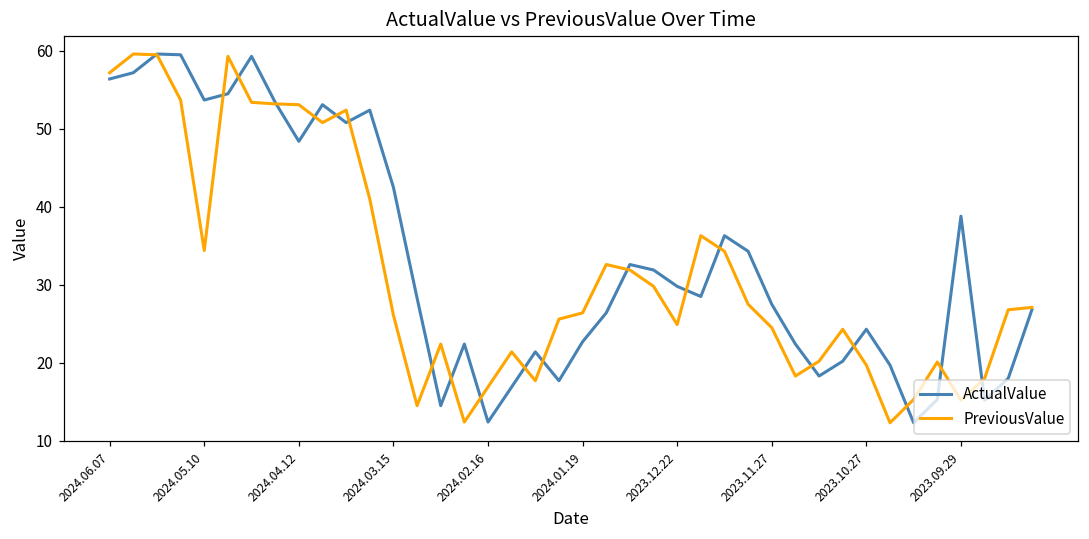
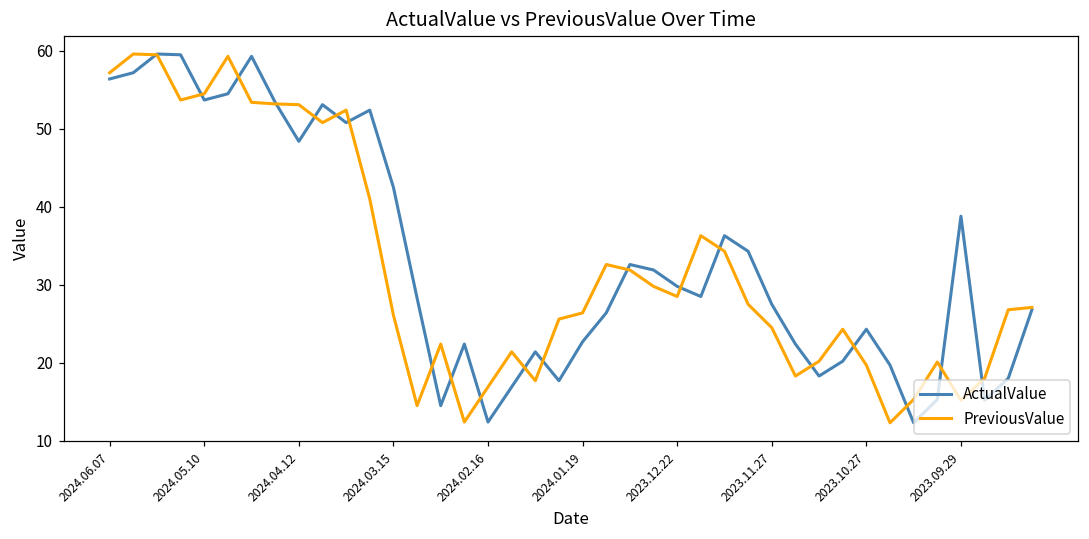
PreviousValue, 2024.05.10: 34 -> 55
PreviousValue, 2023.12.22: 25 -> 29
